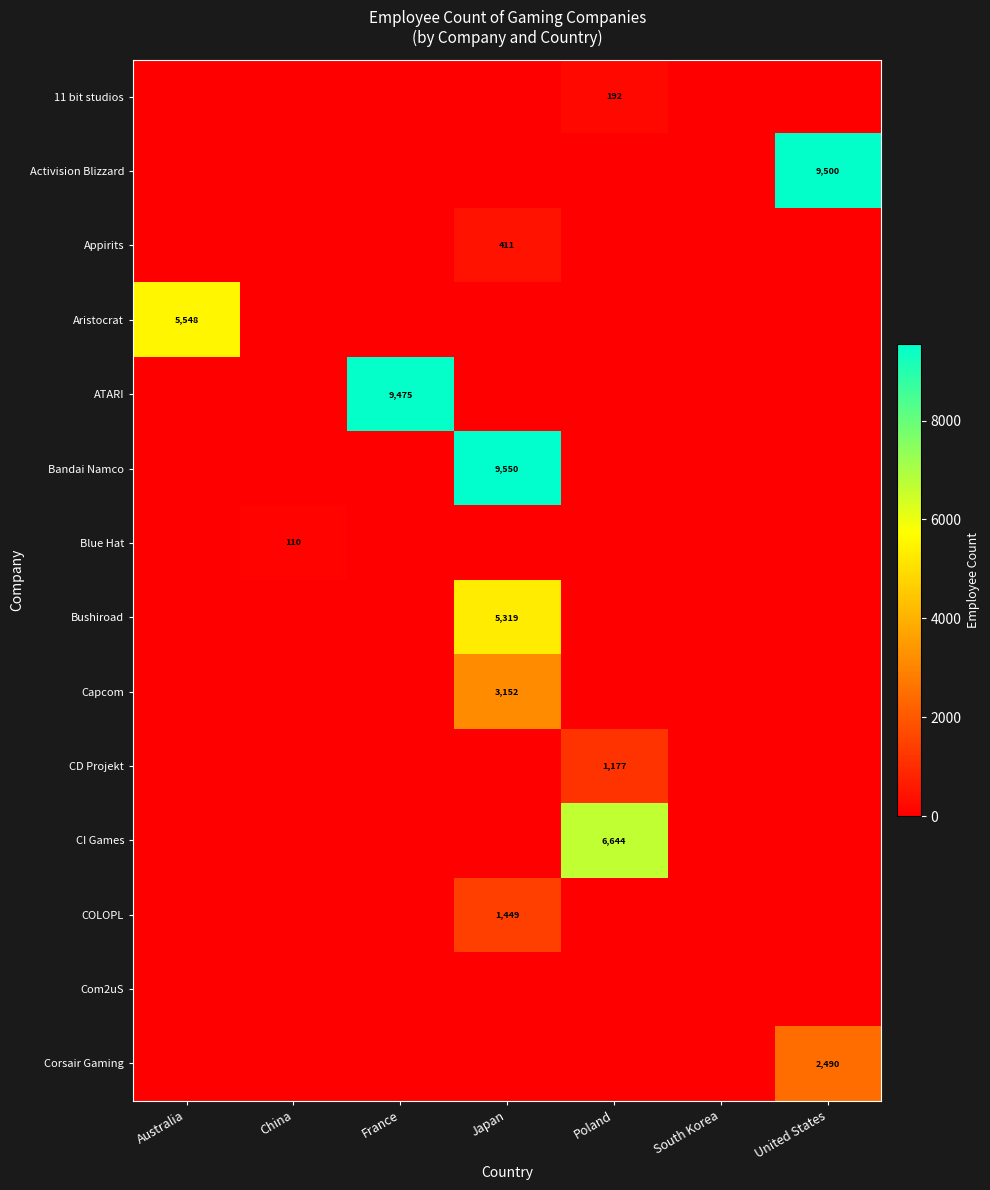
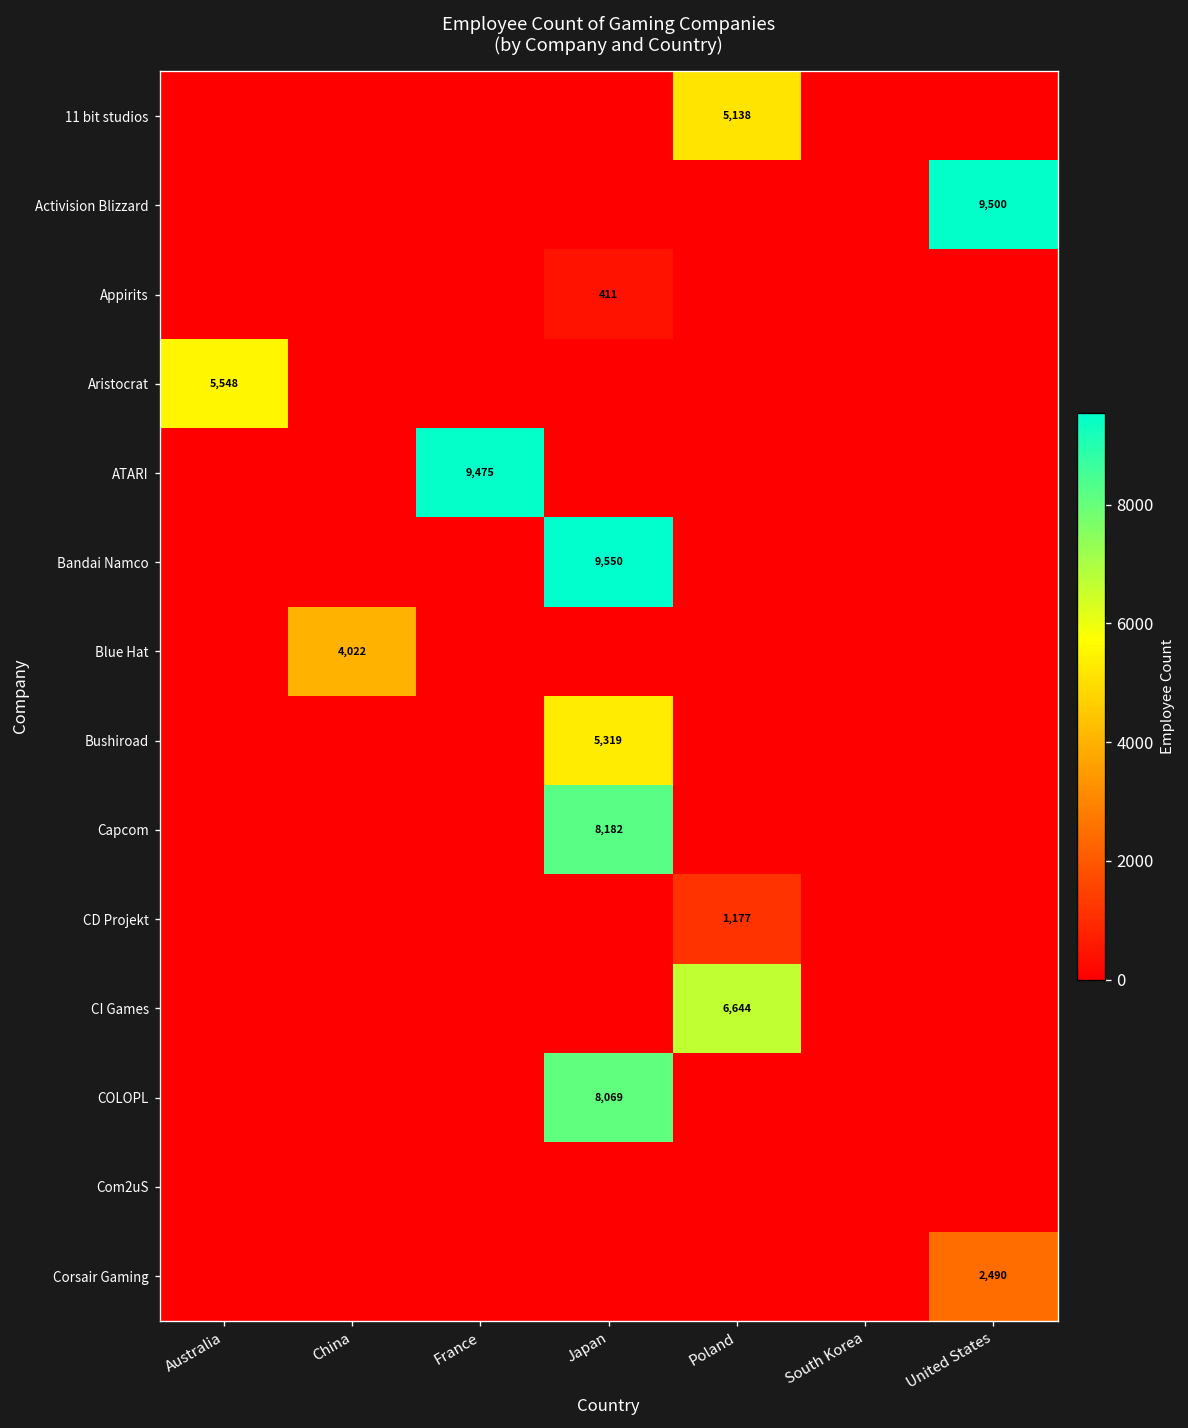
11 bit studios, Poland: 192 -> 5,138
Blue Hat, China: 110 -> 4,022
Capcom, Japan: 3,152 -> 8,182
COLOPL, Japan: 1,449 -> 8,069
